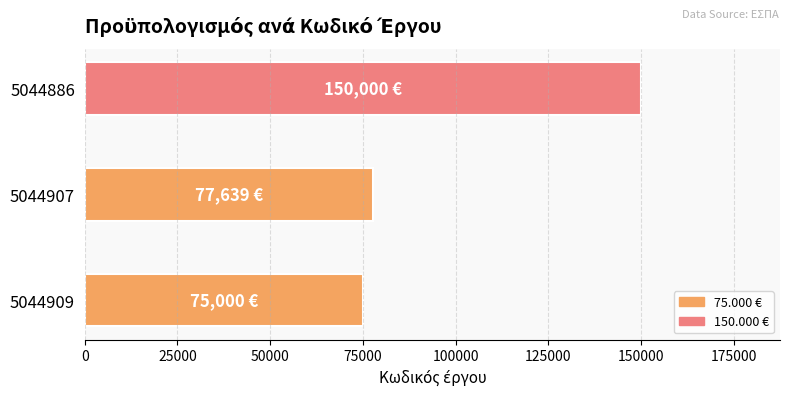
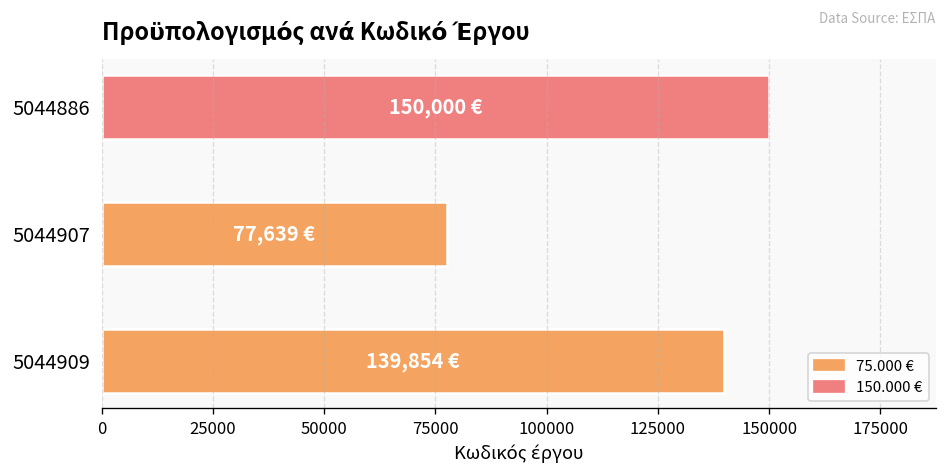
5044909: 75,000 -> 139,854
